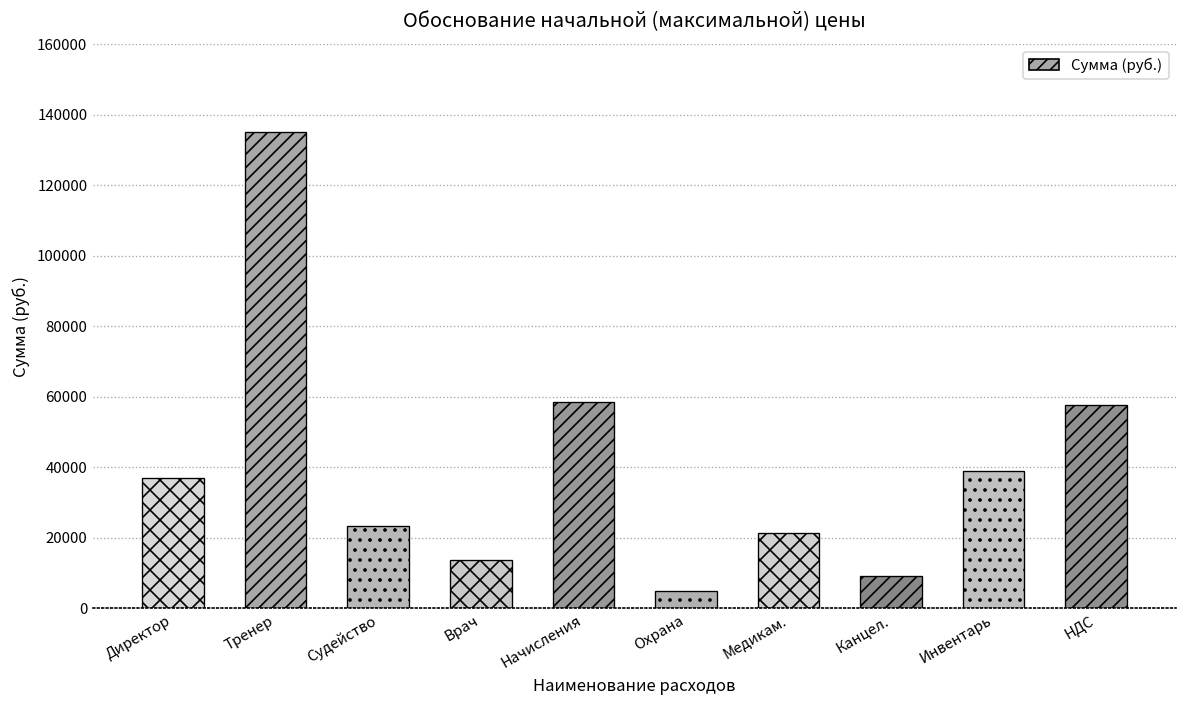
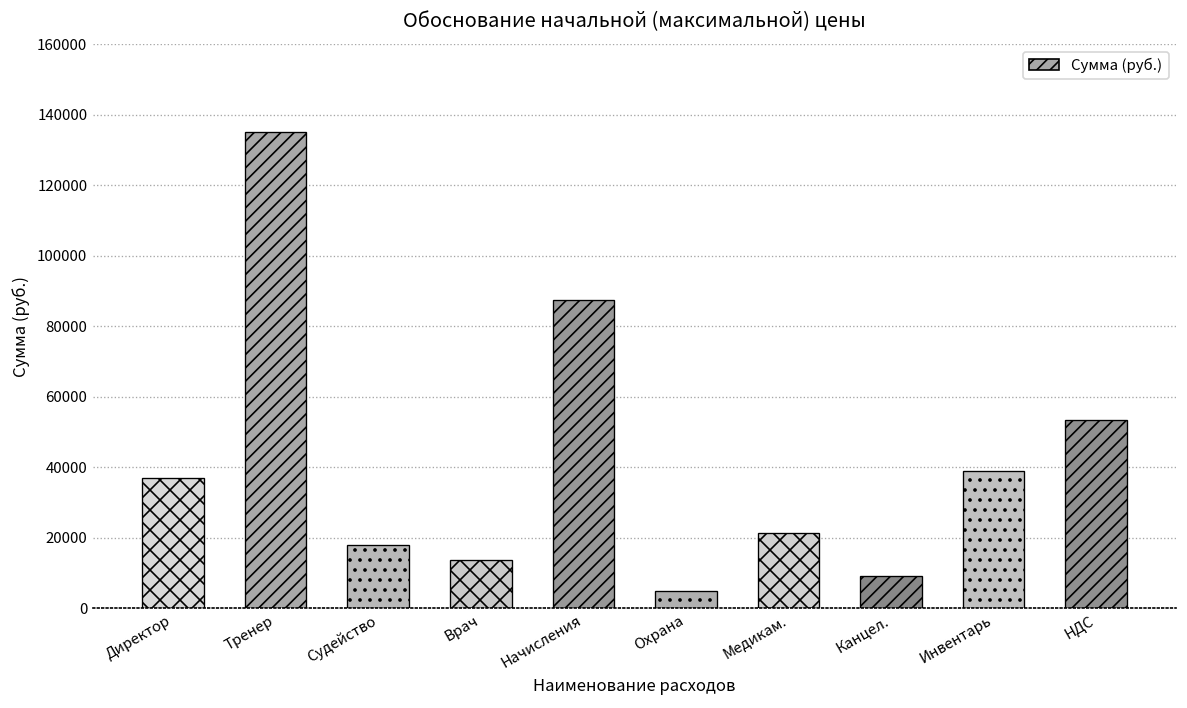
Судейство: 23000 -> 18000
Начисления: 58000 -> 87000
НДС: 58000 -> 53000
